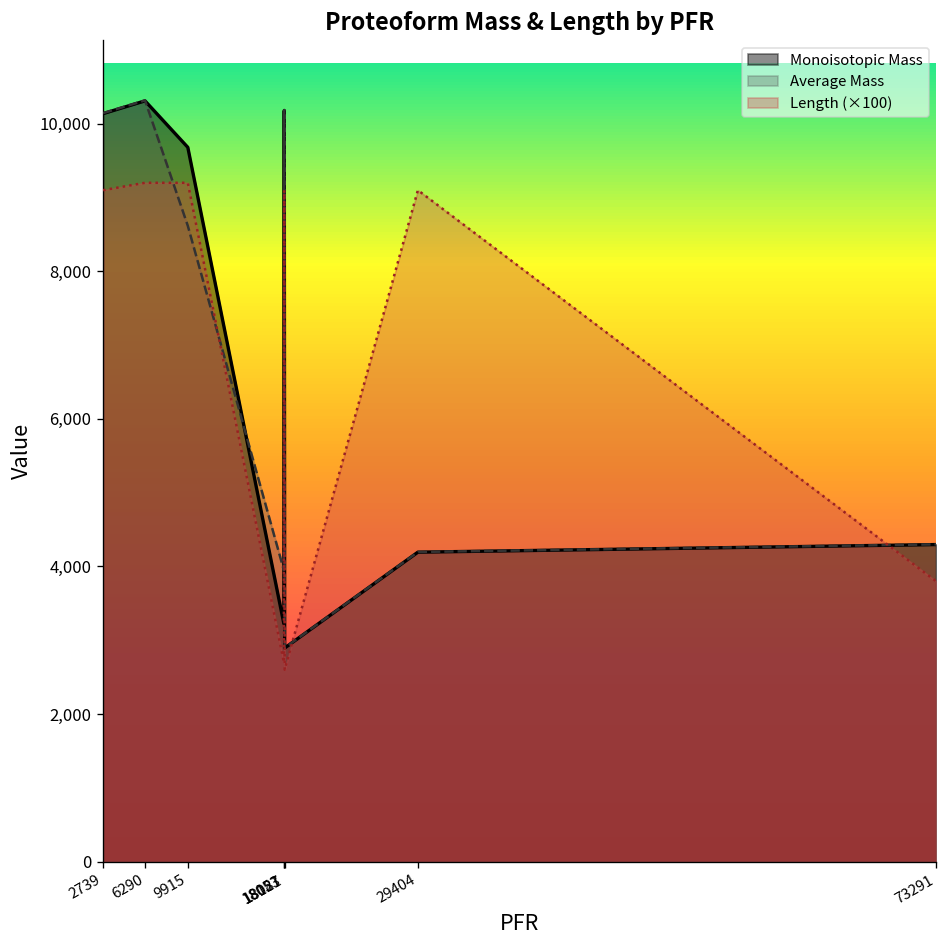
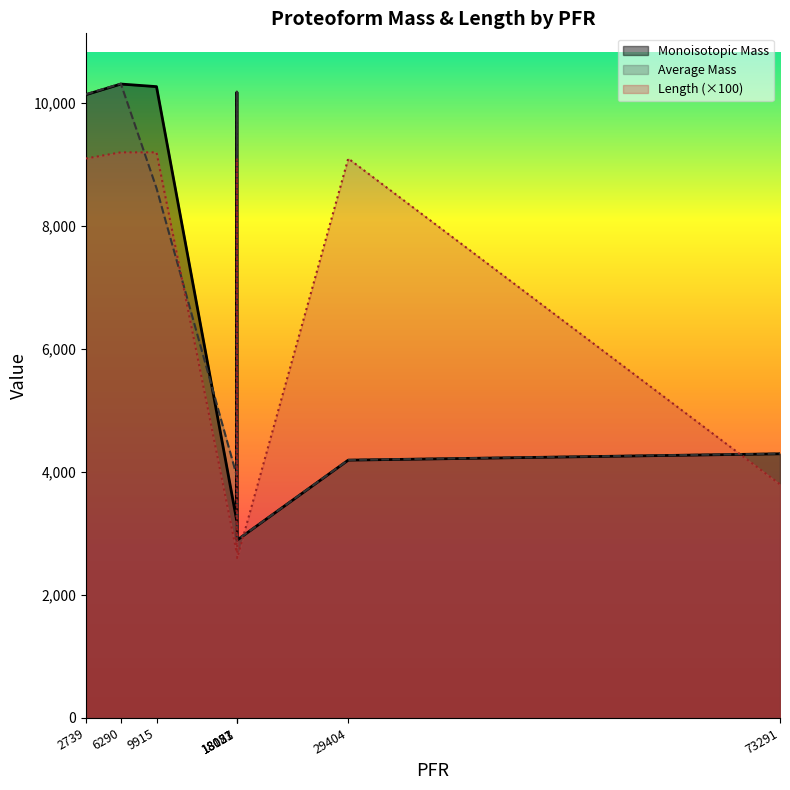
Monoisotopic Mass, 9915: 9,700 -> 10,300
